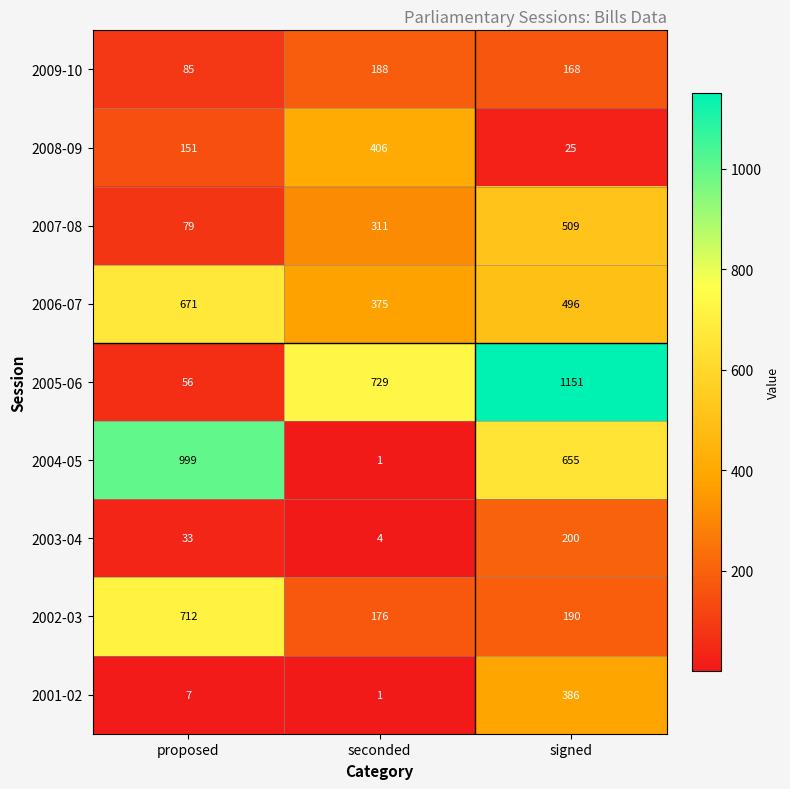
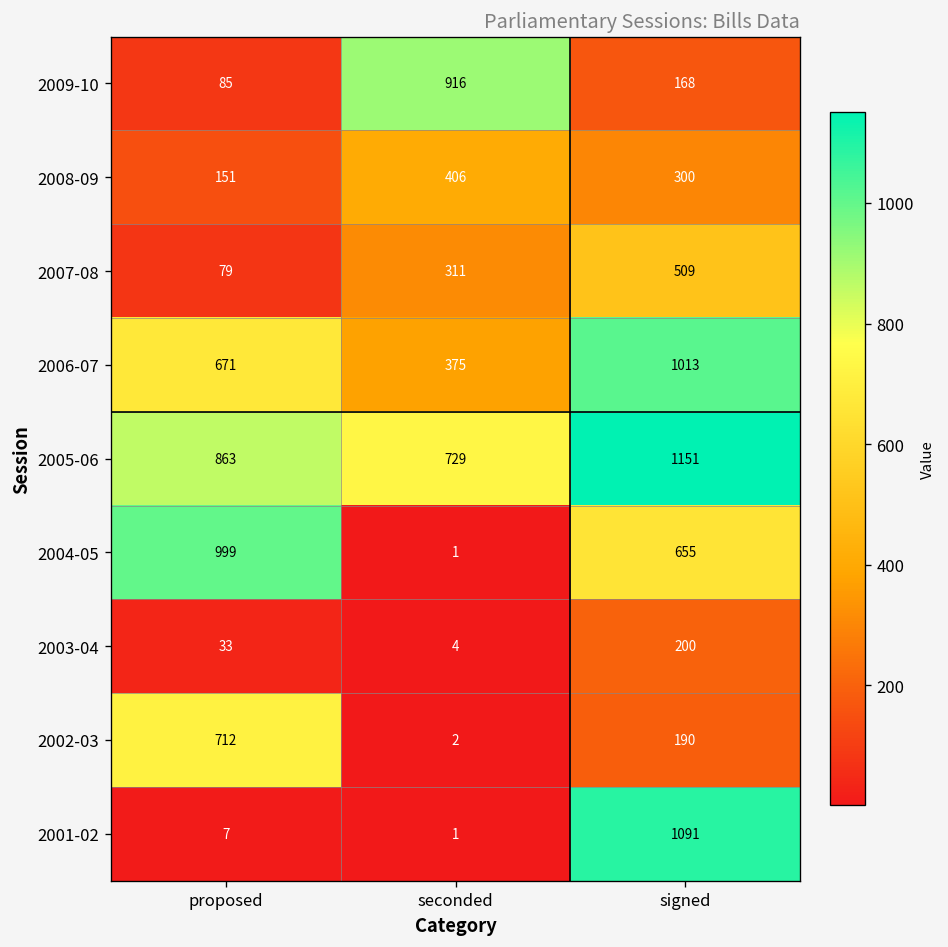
2009-10, seconded: 188 -> 916
2008-09, signed: 25 -> 300
2006-07, signed: 496 -> 1013
2005-06, proposed: 56 -> 863
2002-03, seconded: 176 -> 2
2001-02, signed: 386 -> 1091
